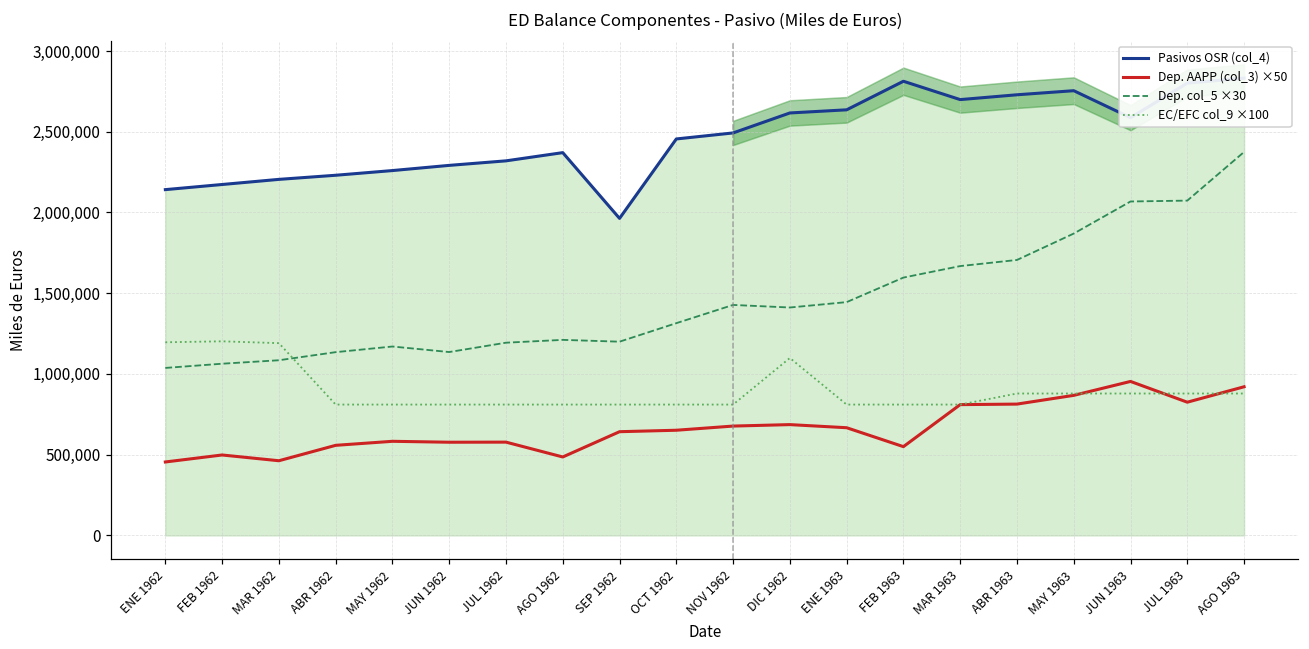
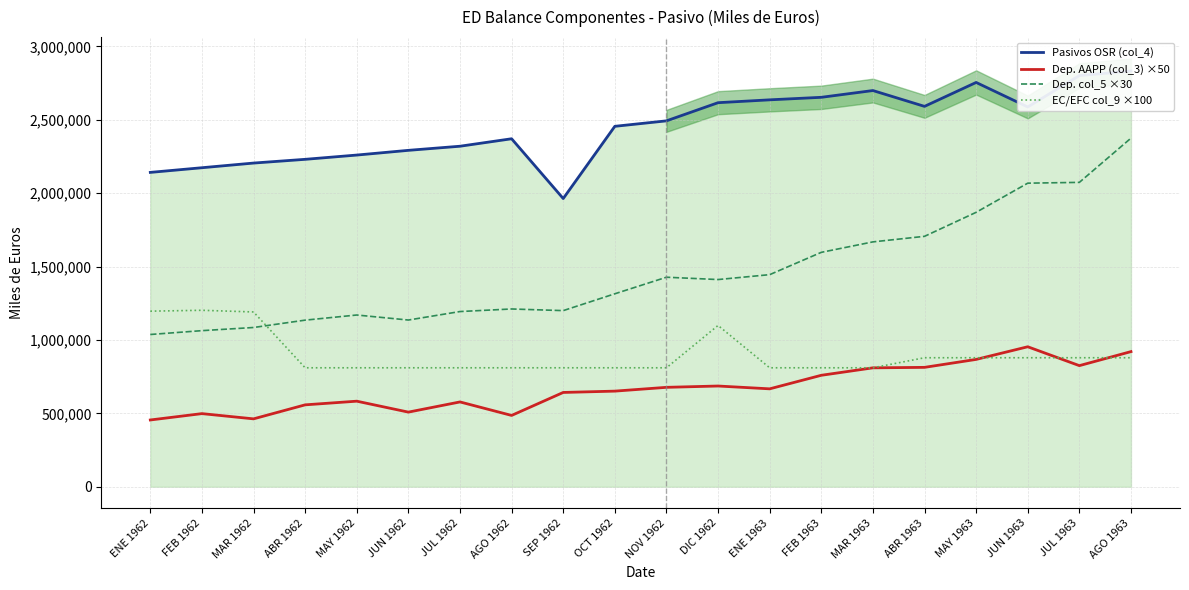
Dep. AAPP (col_3) ×50, JUN 1962: 580,000 -> 510,000
Pasivos OSR (col_4), FEB 1963: 2,810,000 -> 2,650,000
Dep. AAPP (col_3) ×50, FEB 1963: 550,000 -> 760,000
Pasivos OSR (col_4), ABR 1963: 2,730,000 -> 2,590,000
